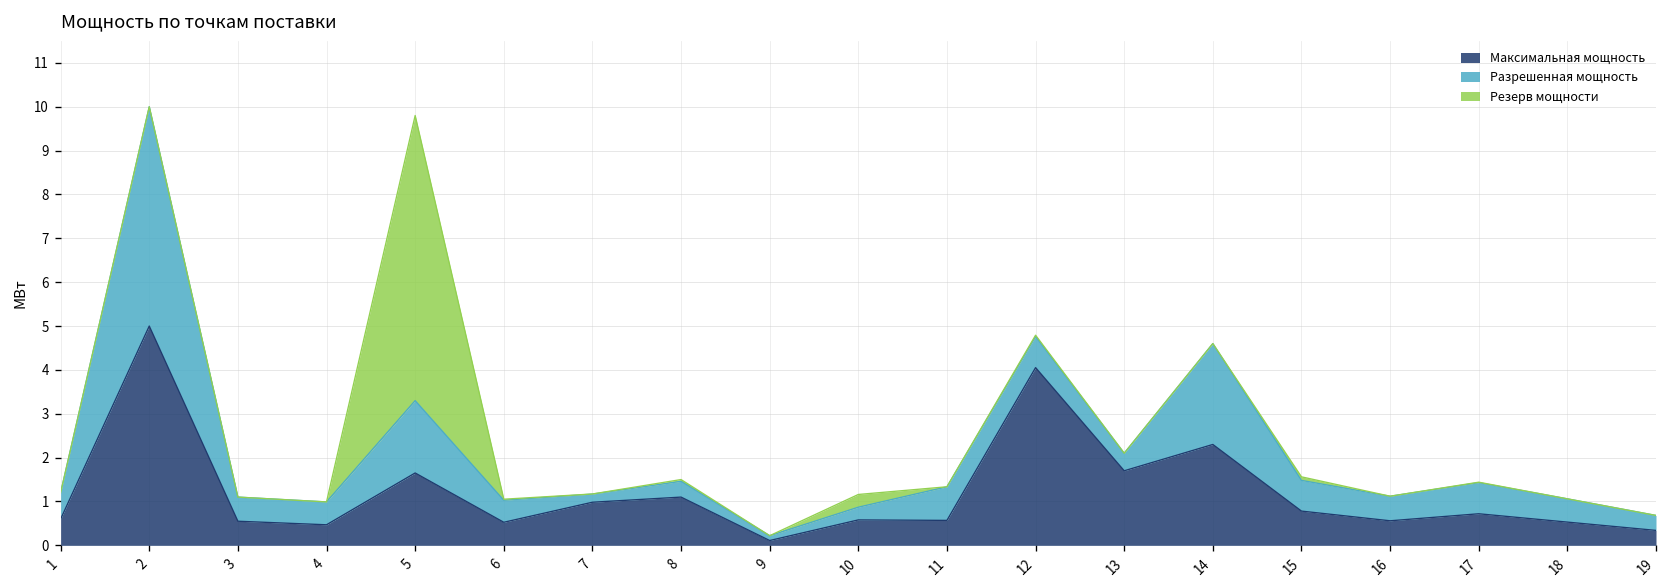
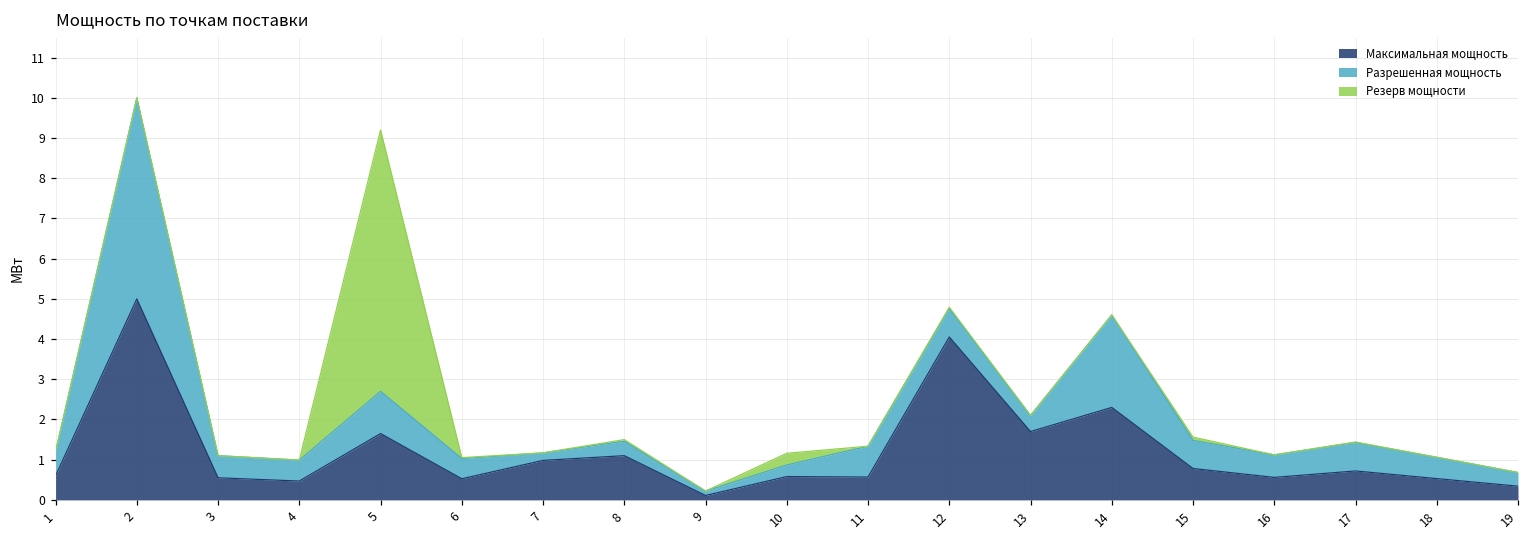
Разрешенная мощность, 5: 1.7 -> 1.1
